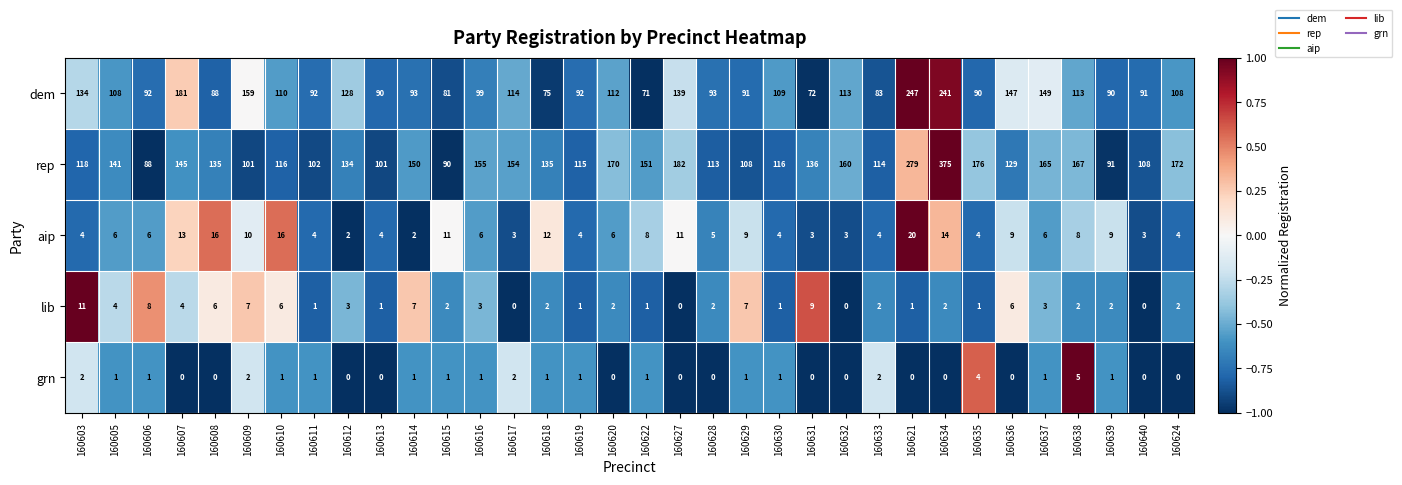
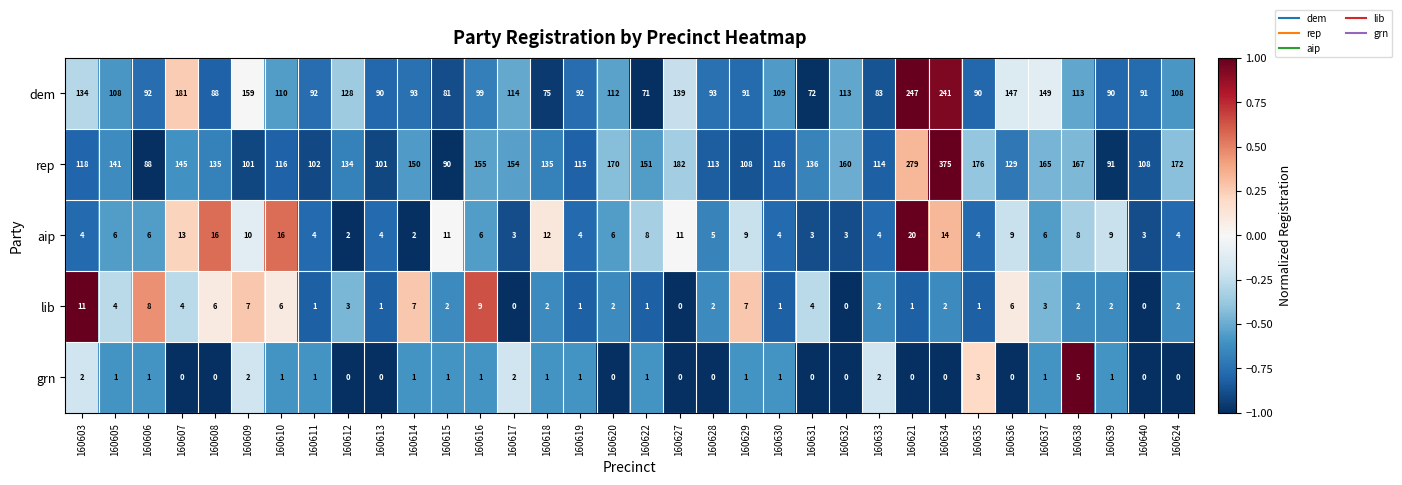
lib, 160616: 3 -> 9
lib, 160631: 9 -> 4
grn, 160635: 4 -> 3
